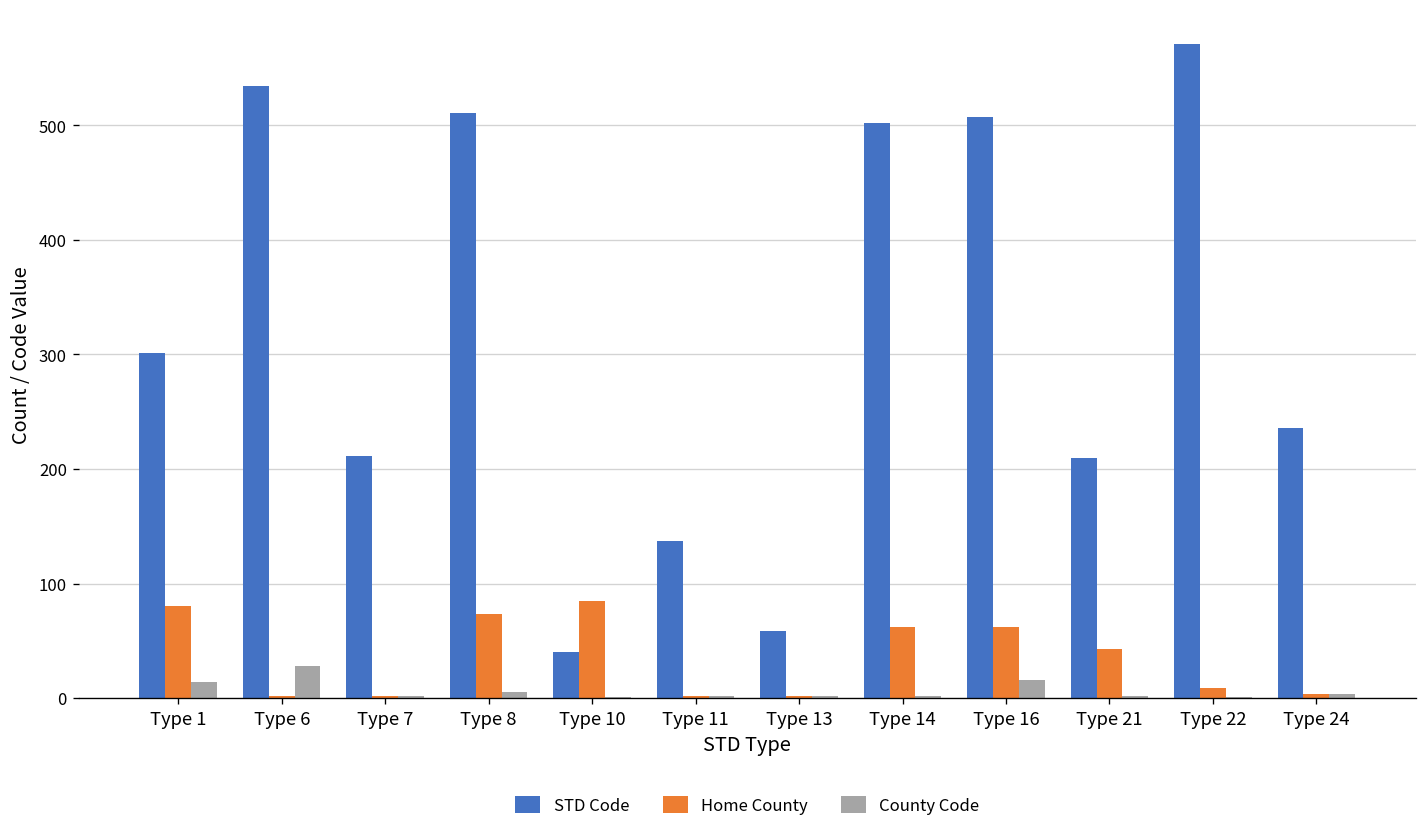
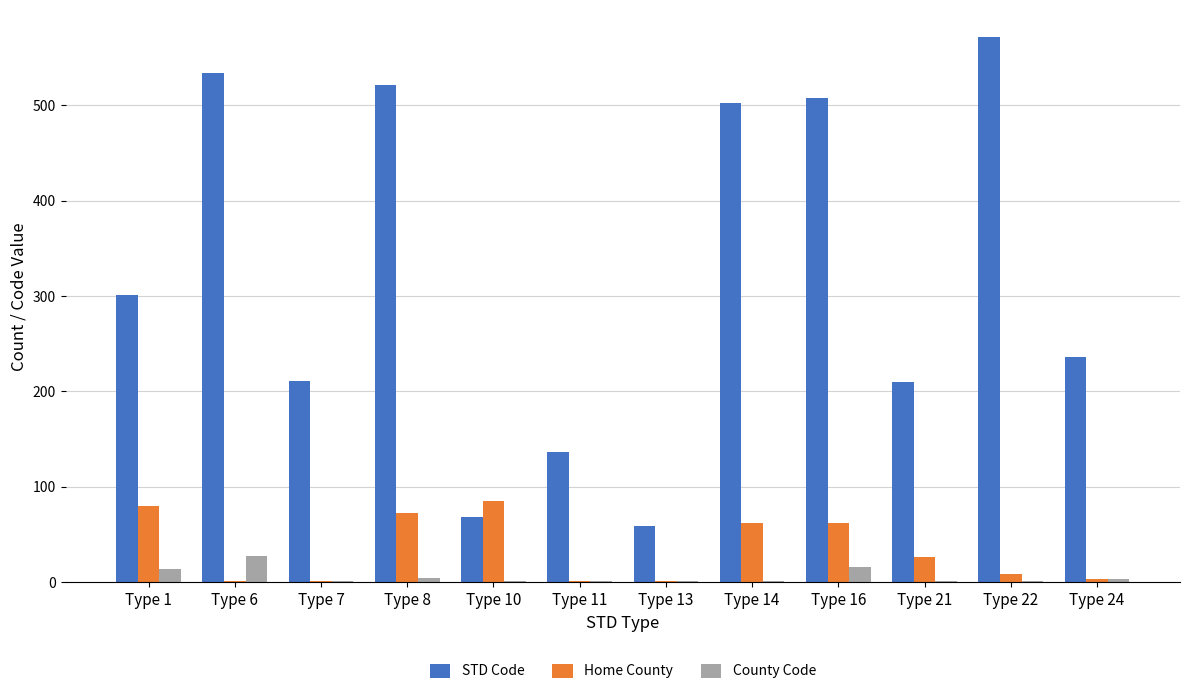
STD Code, Type 8: 510 -> 520
STD Code, Type 10: 40 -> 70
Home County, Type 21: 40 -> 30
